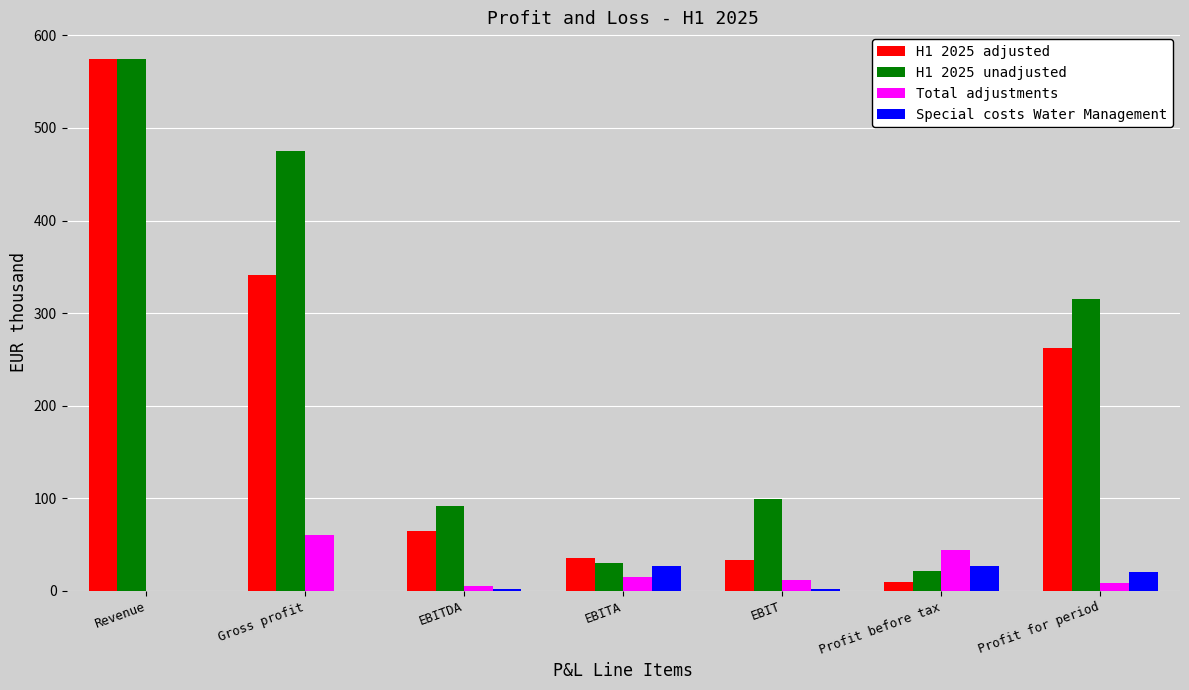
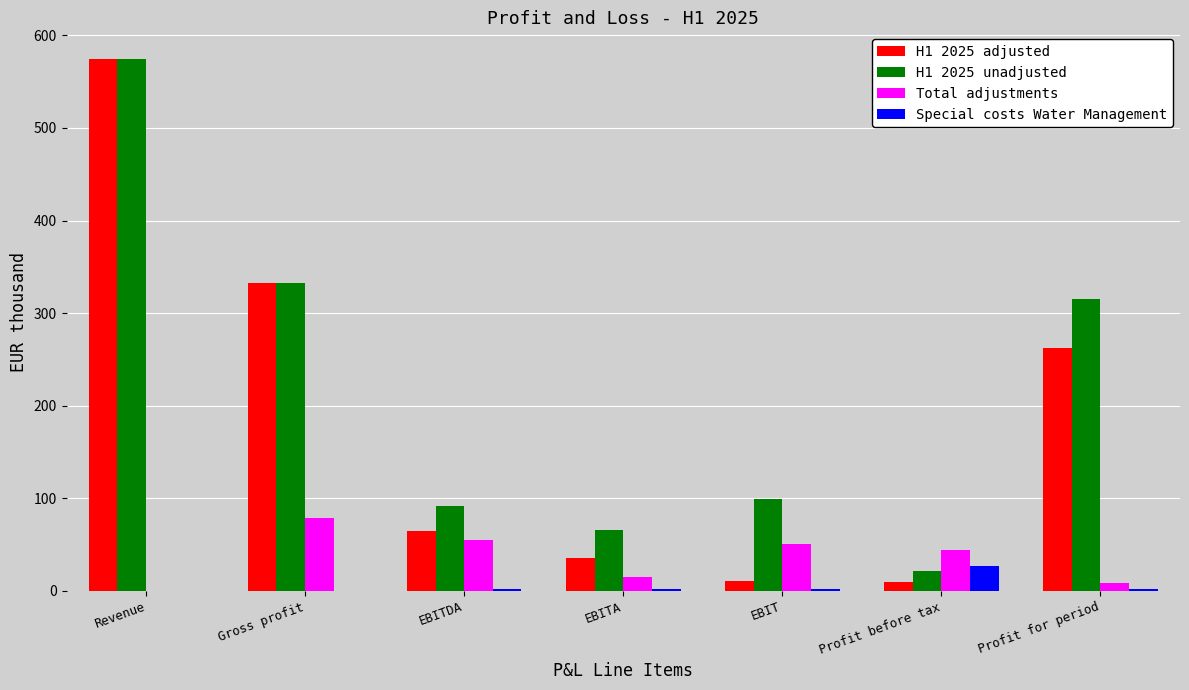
H1 2025 adjusted, Gross profit: 340 -> 330
H1 2025 unadjusted, Gross profit: 470 -> 330
Total adjustments, Gross profit: 60 -> 80
Total adjustments, EBITDA: 10 -> 60
H1 2025 unadjusted, EBITA: 30 -> 70
Special costs Water Management, EBITA: 30 -> 0
H1 2025 adjusted, EBIT: 30 -> 10
Total adjustments, EBIT: 10 -> 50
Special costs Water Management, Profit for period: 20 -> 0
